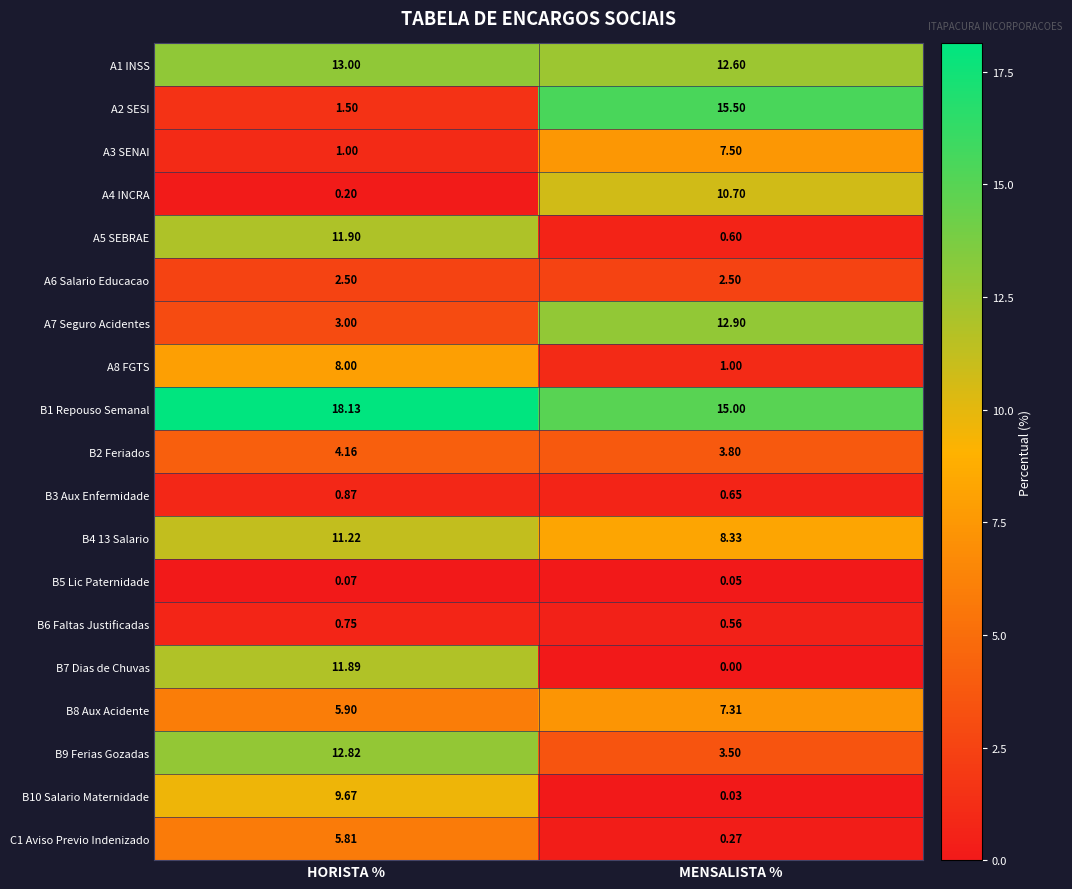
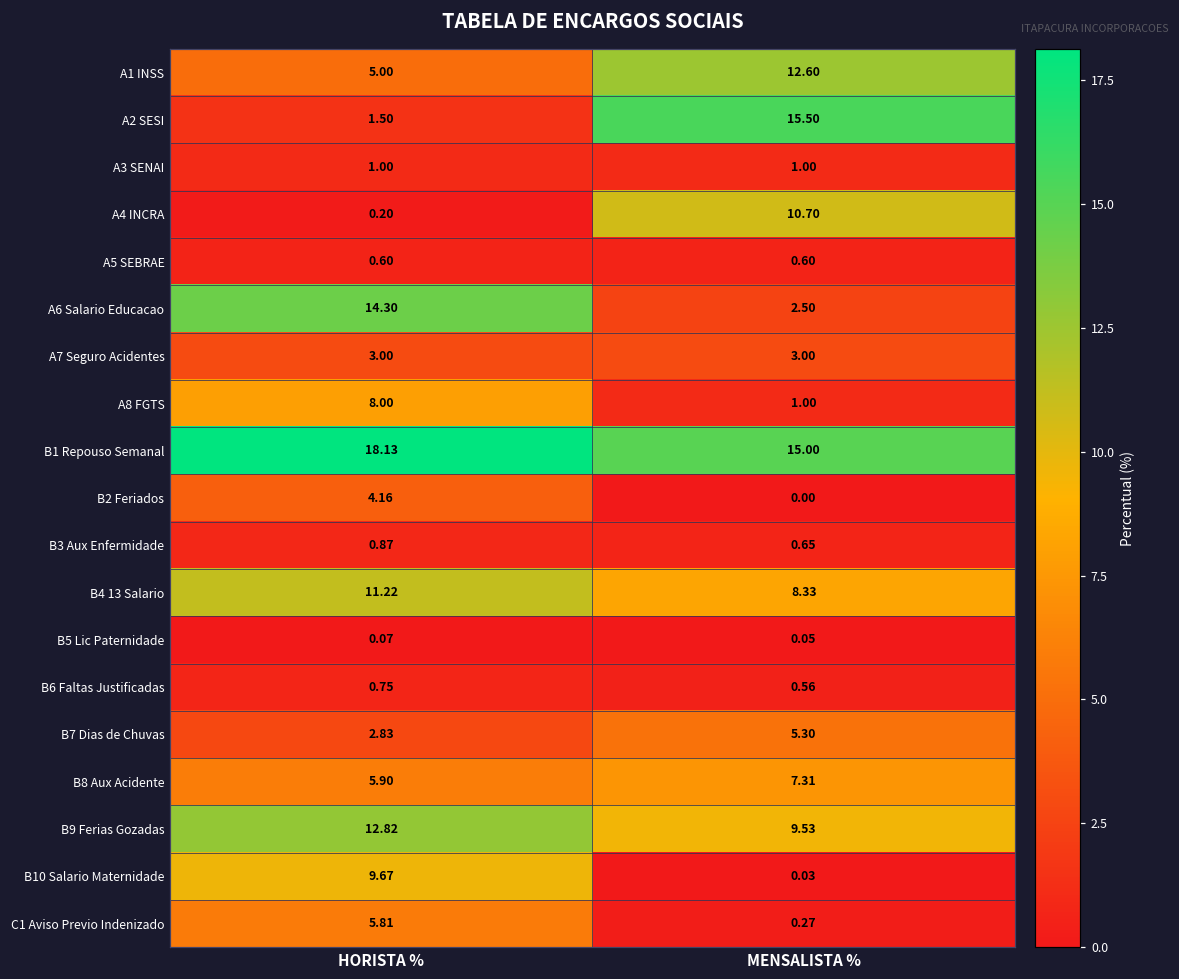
A1 INSS, HORISTA %: 13.00 -> 5.00
A3 SENAI, MENSALISTA %: 7.50 -> 1.00
A5 SEBRAE, HORISTA %: 11.90 -> 0.60
A6 Salario Educacao, HORISTA %: 2.50 -> 14.30
A7 Seguro Acidentes, MENSALISTA %: 12.90 -> 3.00
B2 Feriados, MENSALISTA %: 3.80 -> 0.00
B7 Dias de Chuvas, HORISTA %: 11.89 -> 2.83
B7 Dias de Chuvas, MENSALISTA %: 0.00 -> 5.30
B9 Ferias Gozadas, MENSALISTA %: 3.50 -> 9.53
